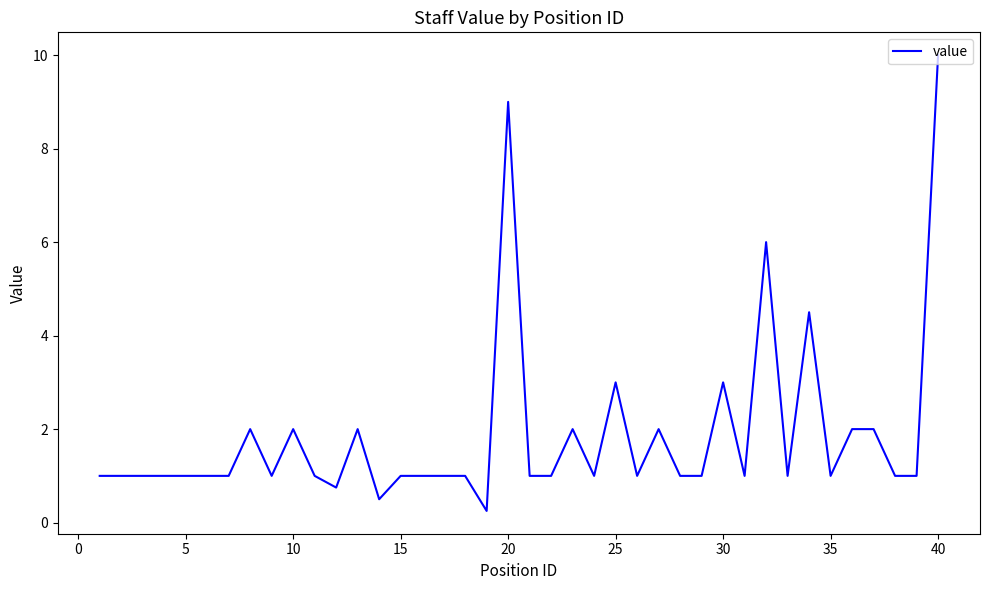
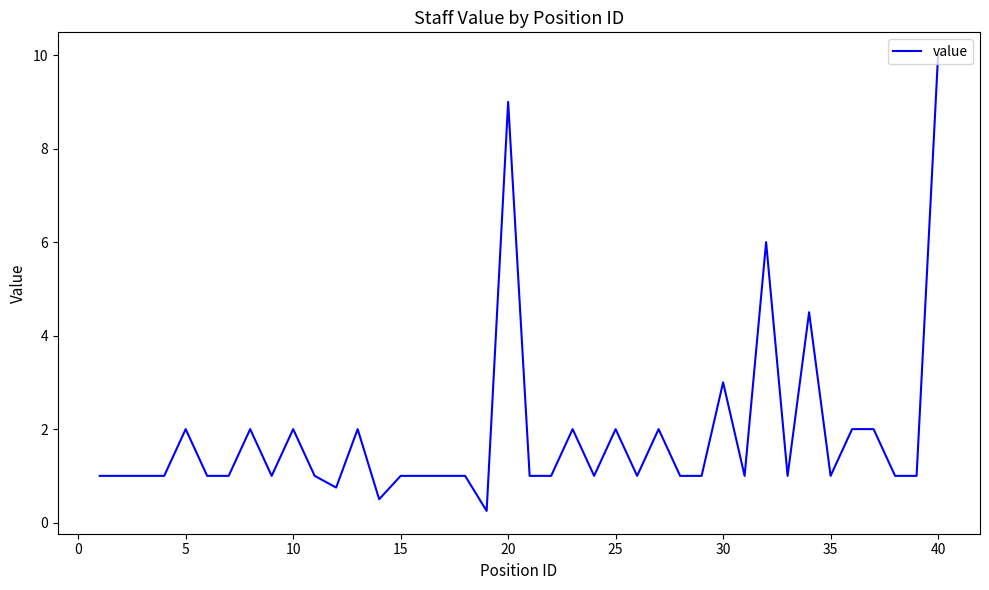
5: 1 -> 2
25: 3 -> 2
